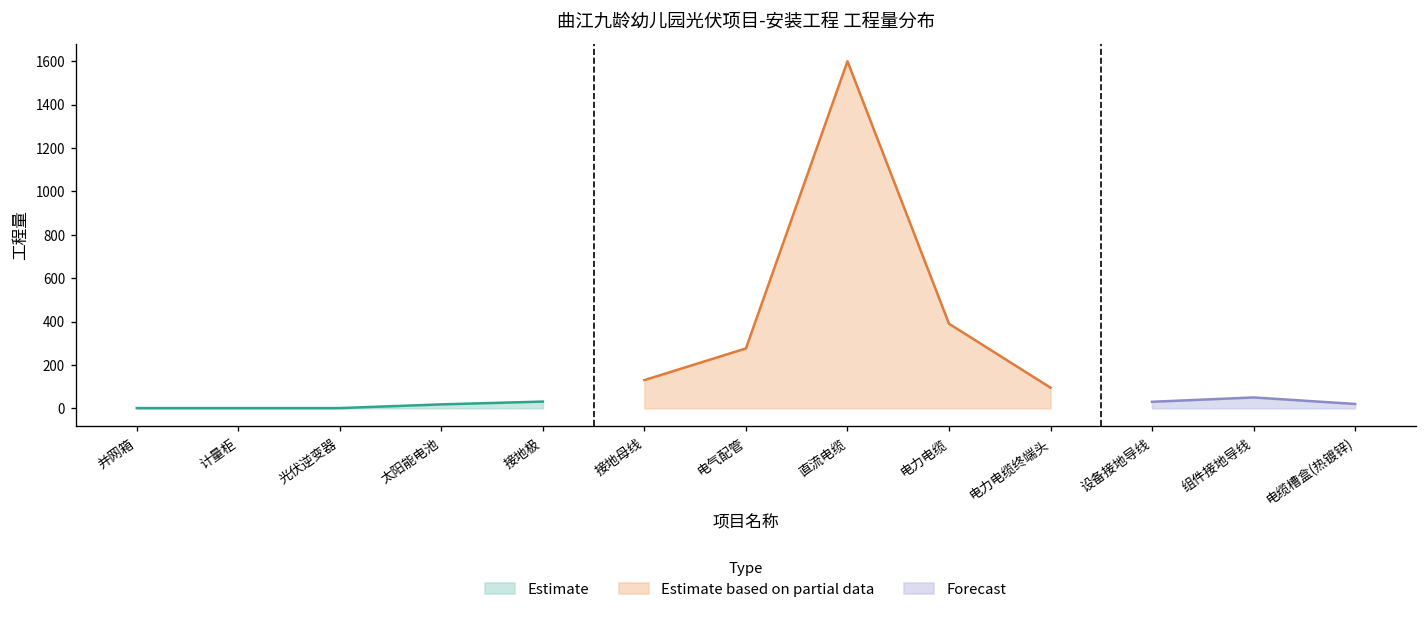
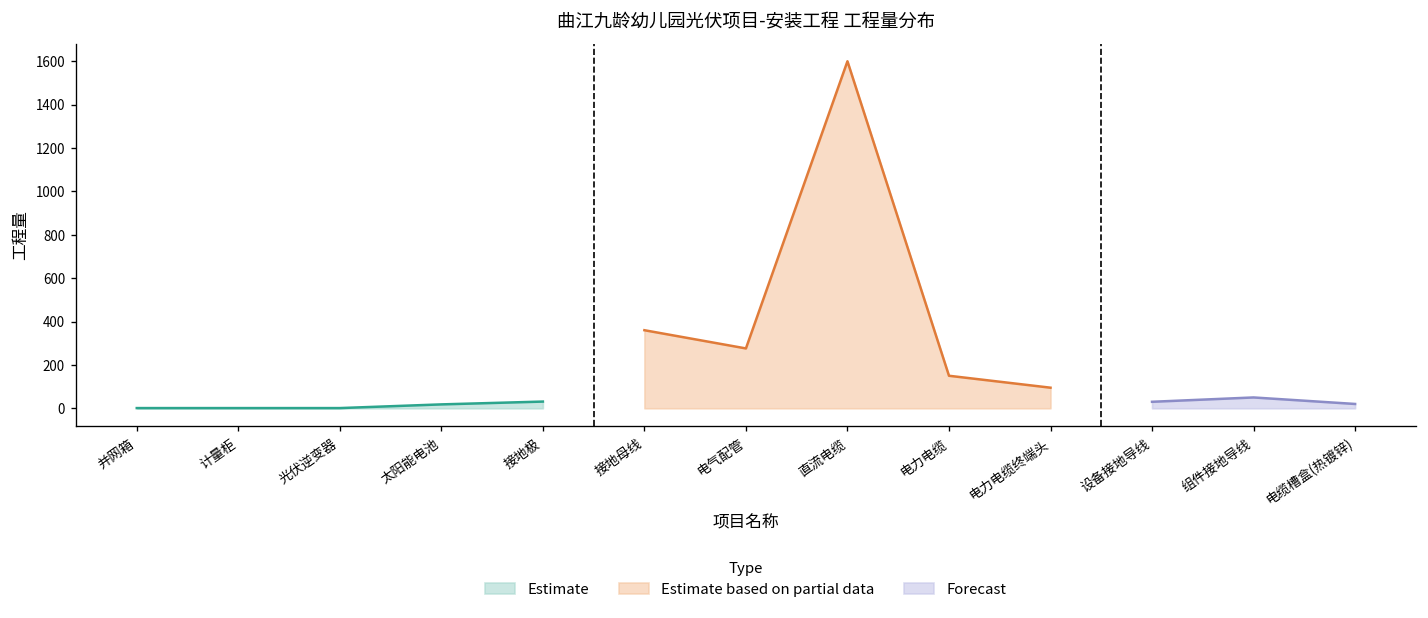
Estimate based on partial data, 接地母线: 130 -> 360
Estimate based on partial data, 电力电缆: 390 -> 150
